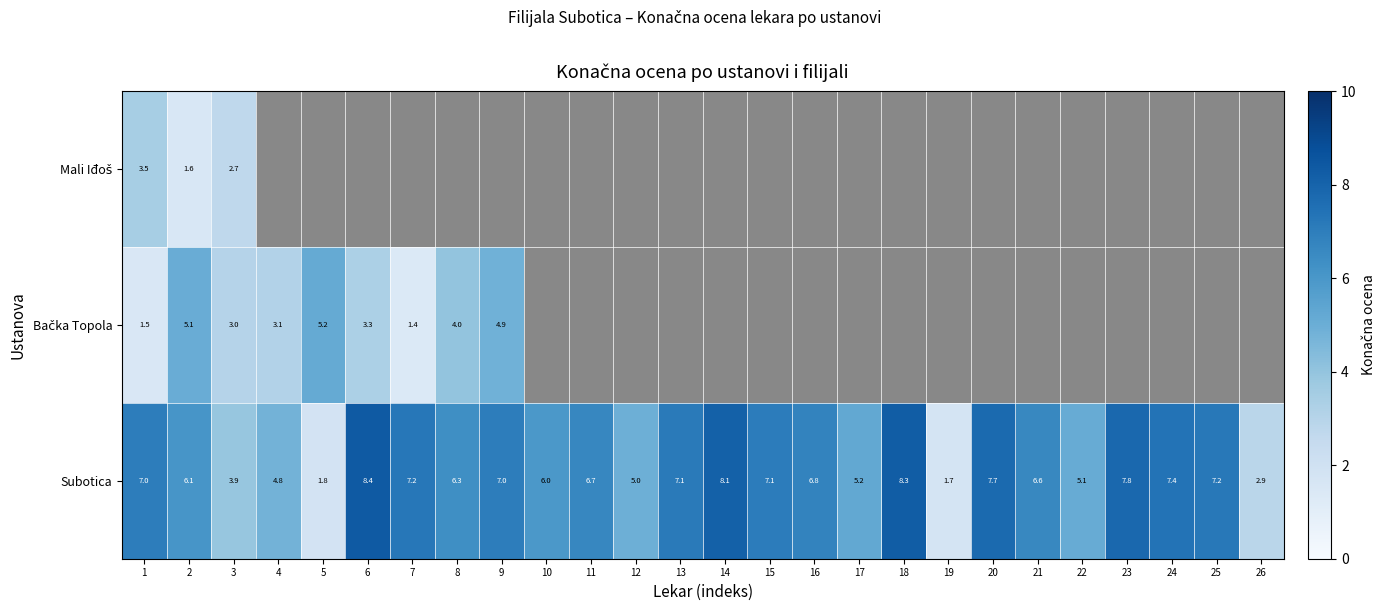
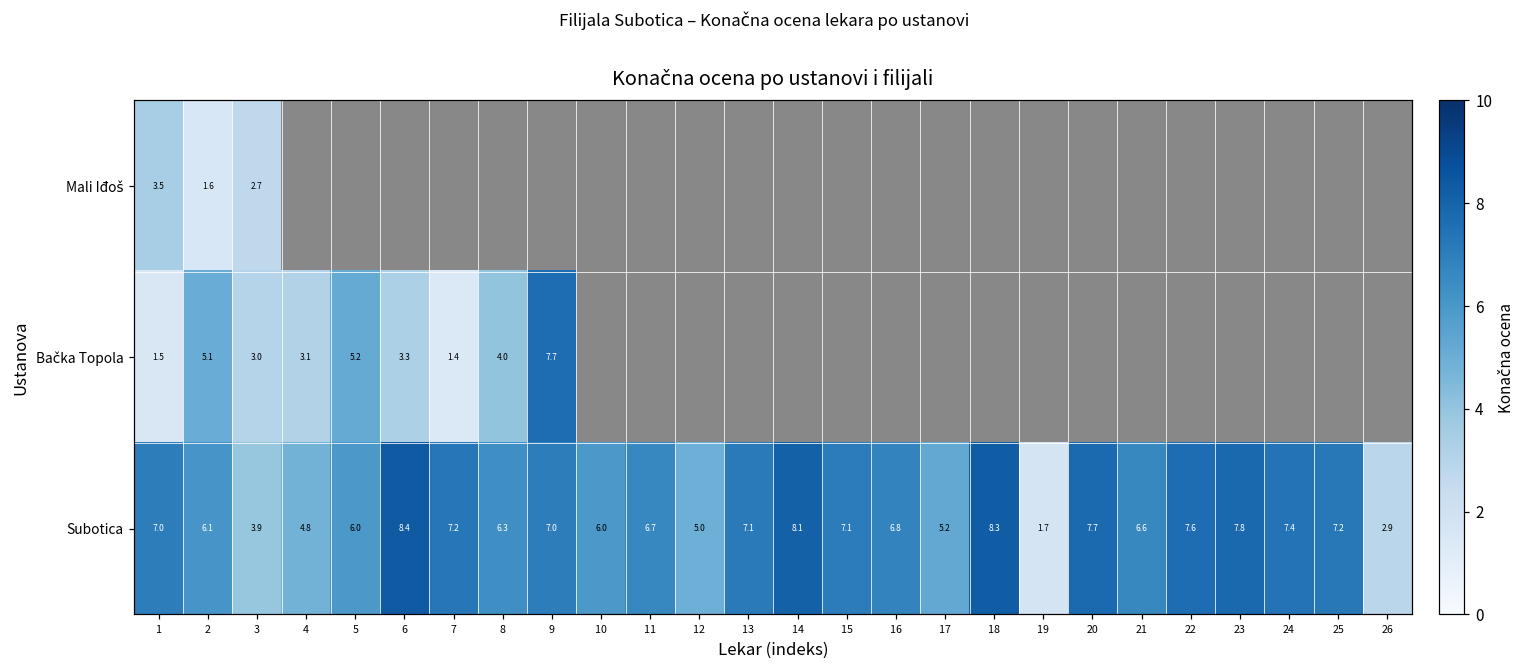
Bačka Topola, 9: 4.9 -> 7.7
Subotica, 5: 1.8 -> 6.0
Subotica, 22: 5.1 -> 7.6
